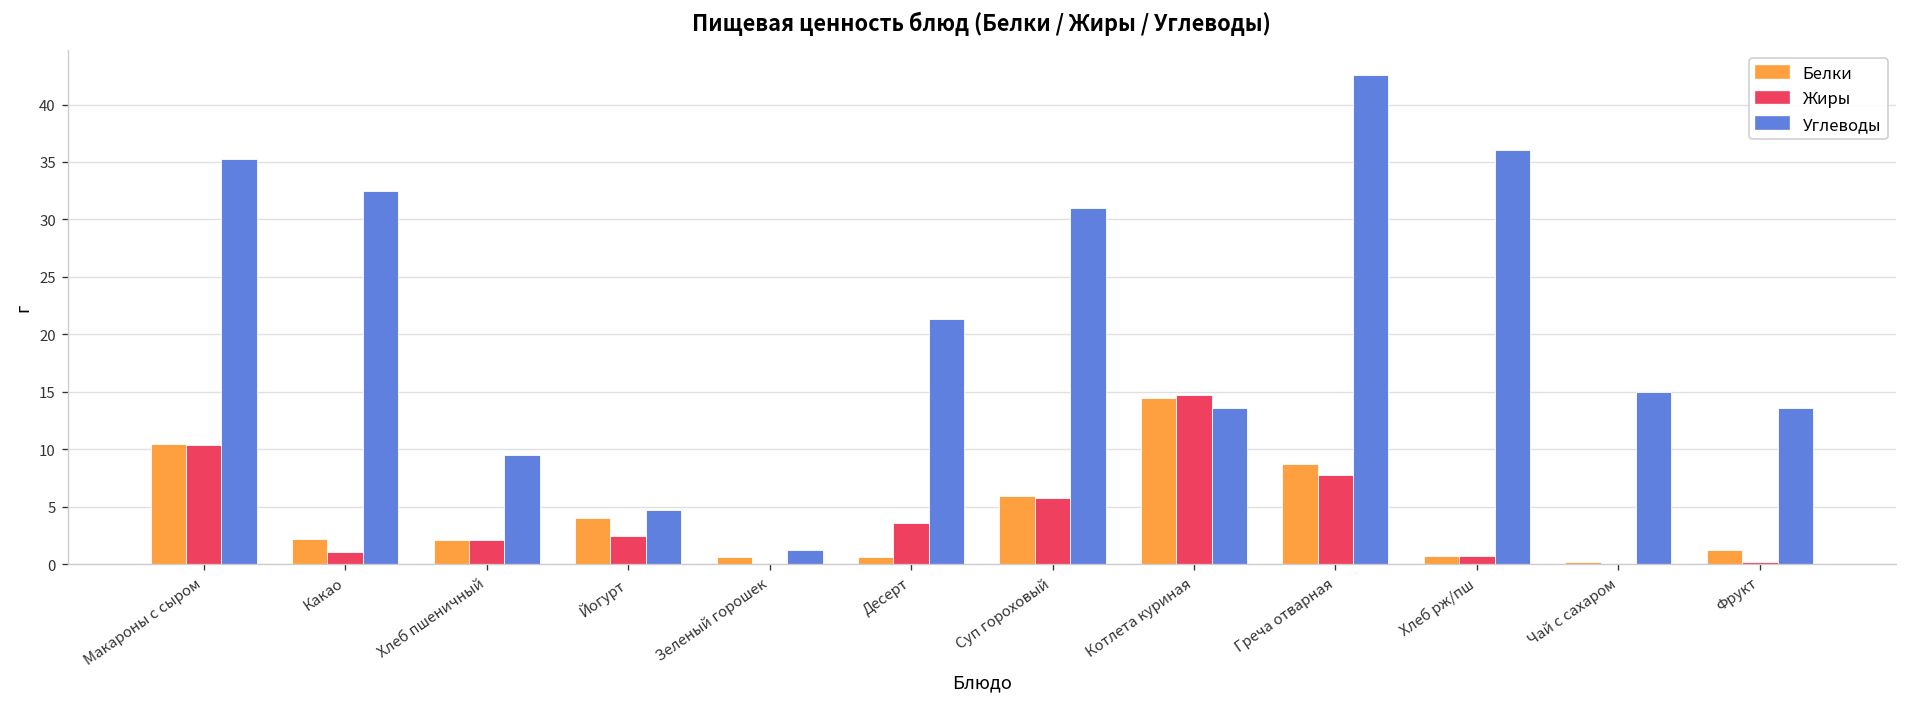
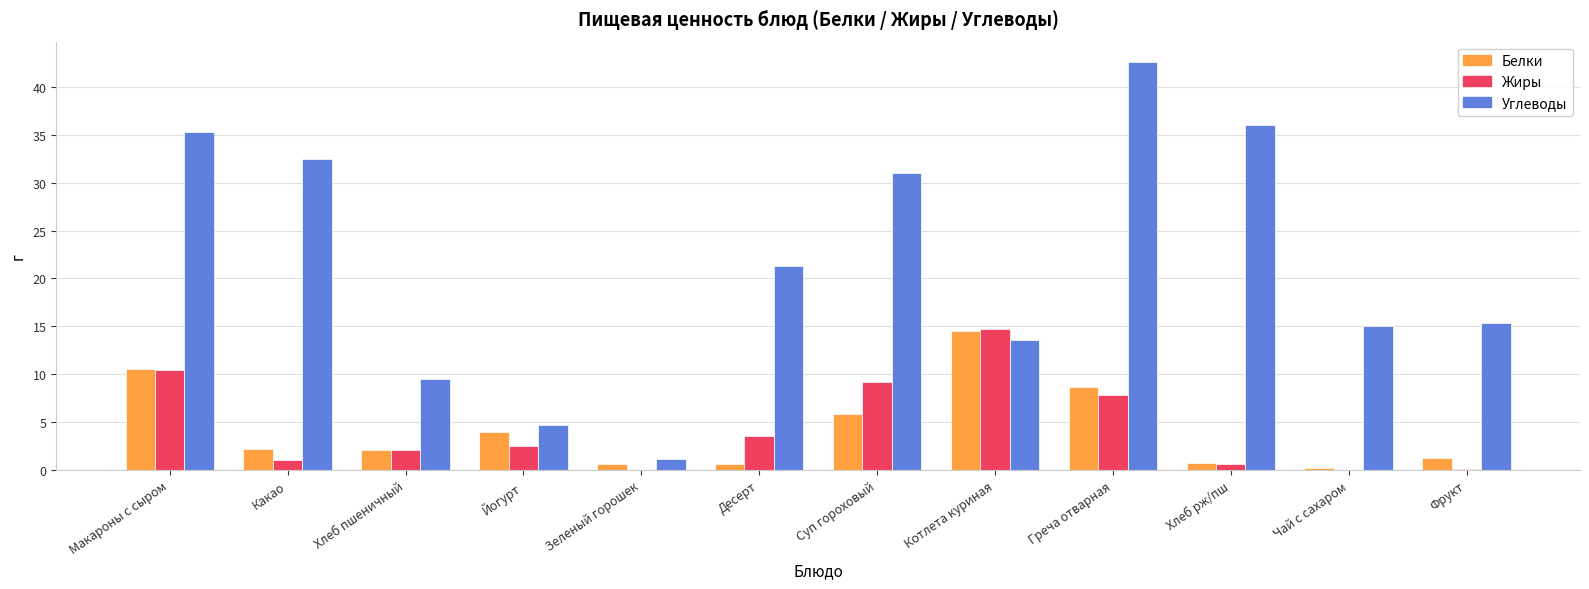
Жиры, Суп гороховый: 6 -> 9
Углеводы, Фрукт: 14 -> 15
